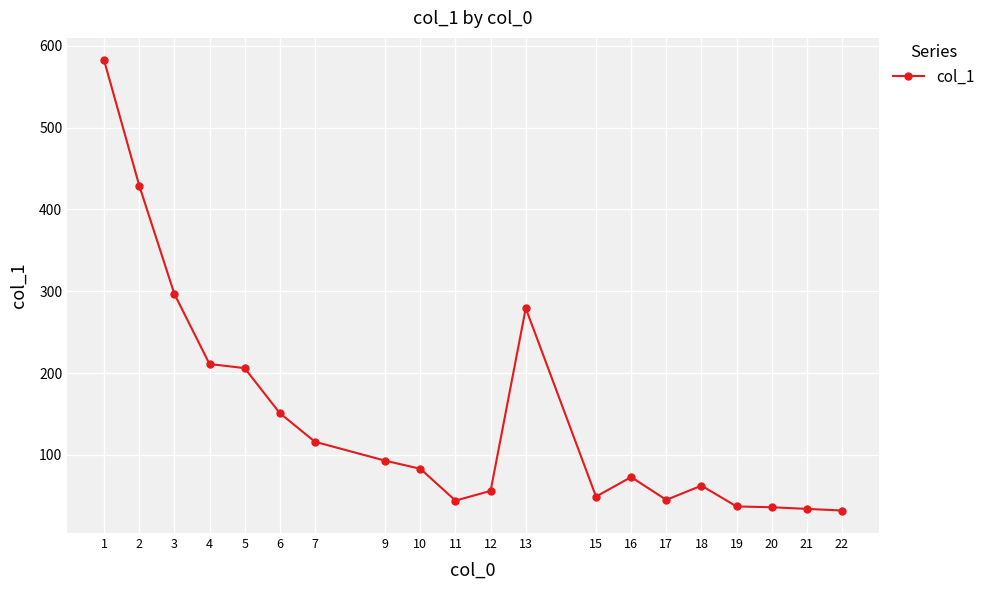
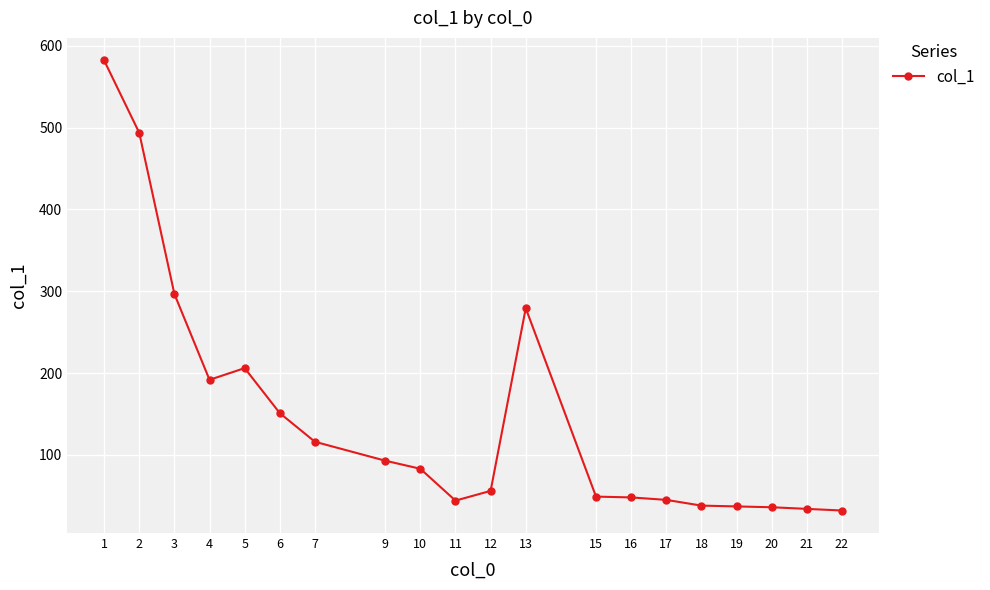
2: 430 -> 490
4: 210 -> 190
16: 70 -> 50
18: 60 -> 40
